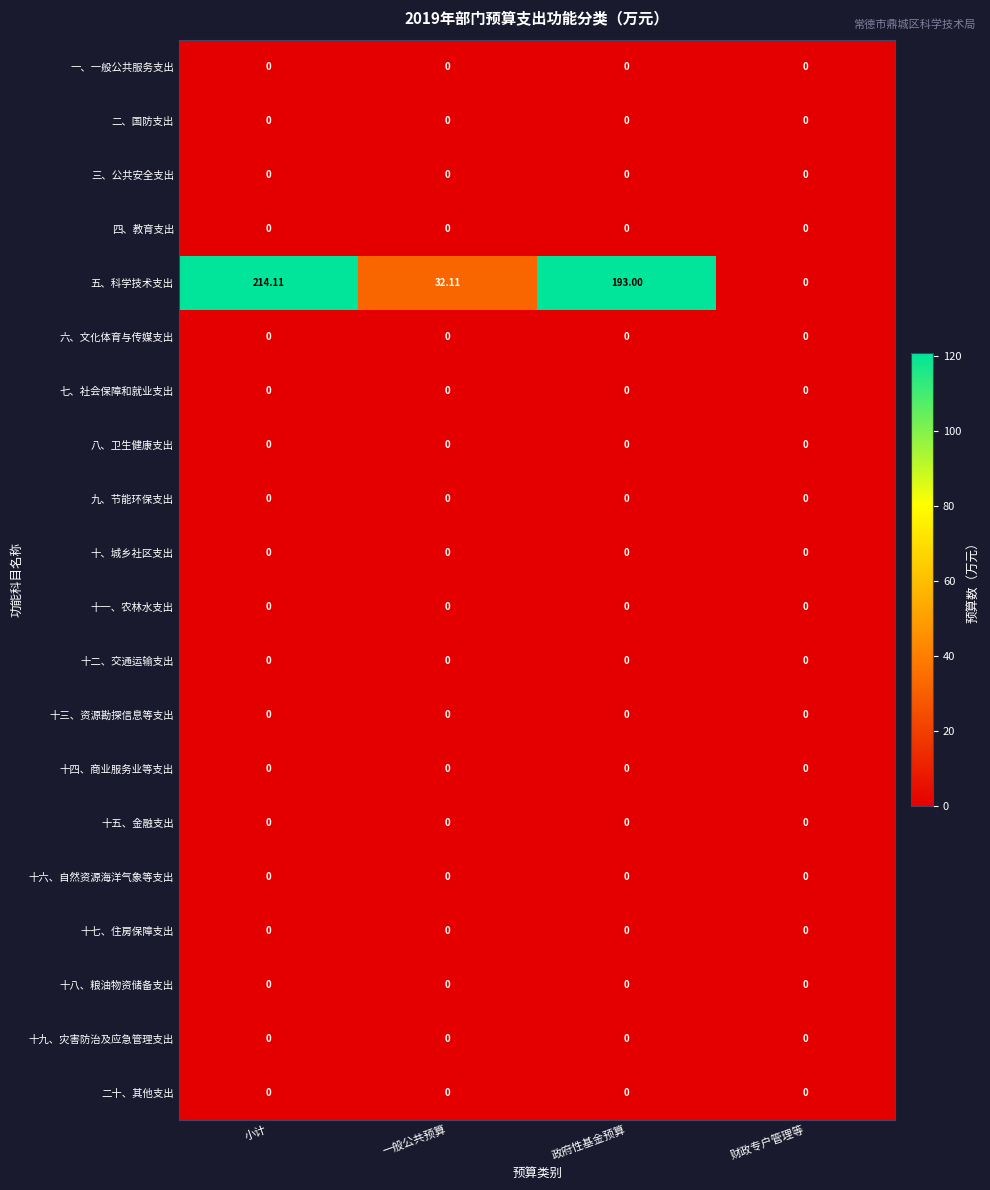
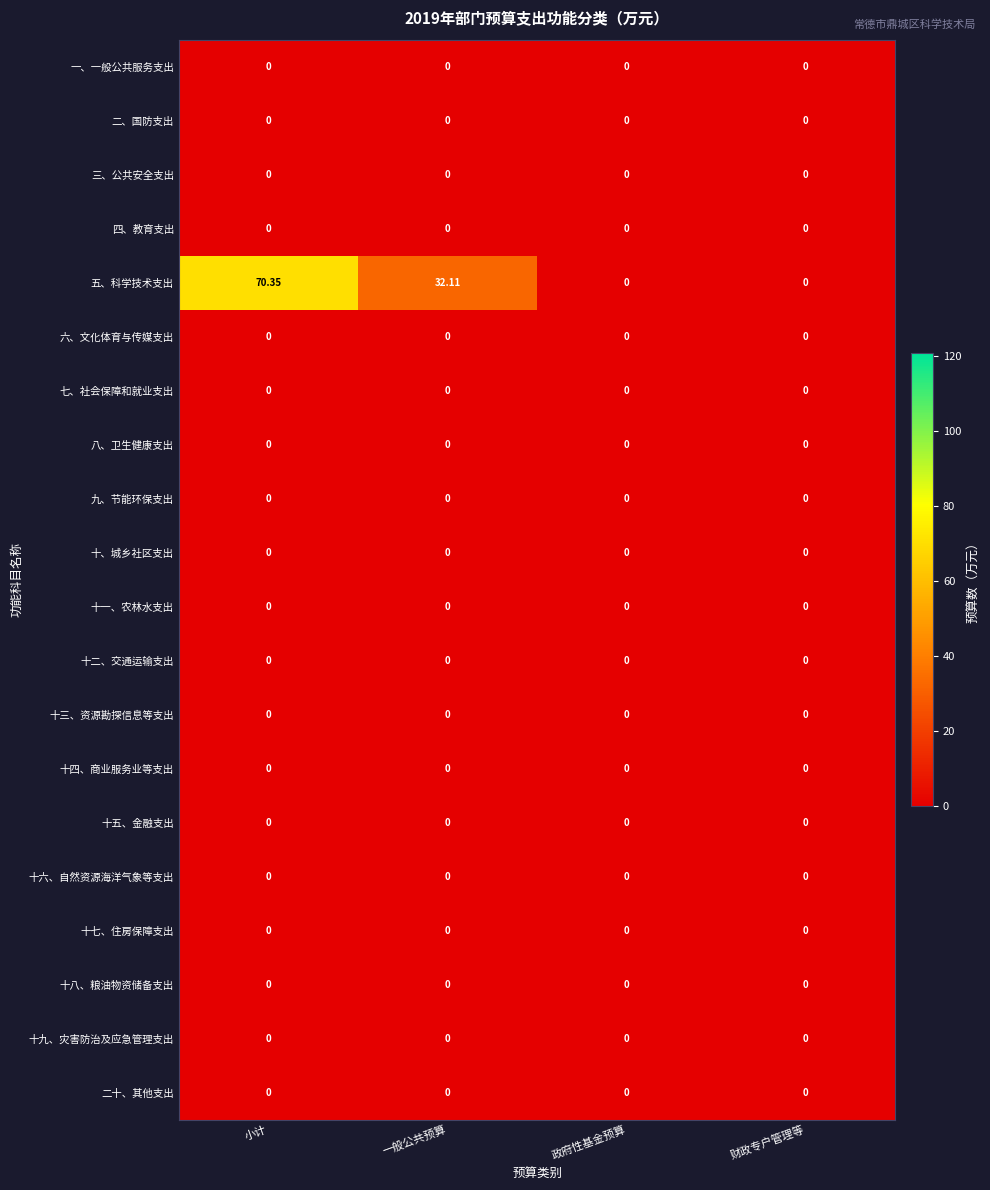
五、科学技术支出, 小计: 214.11 -> 70.35
五、科学技术支出, 政府性基金预算: 193.00 -> 0
